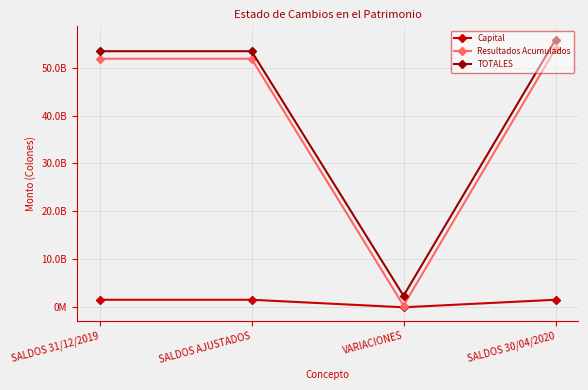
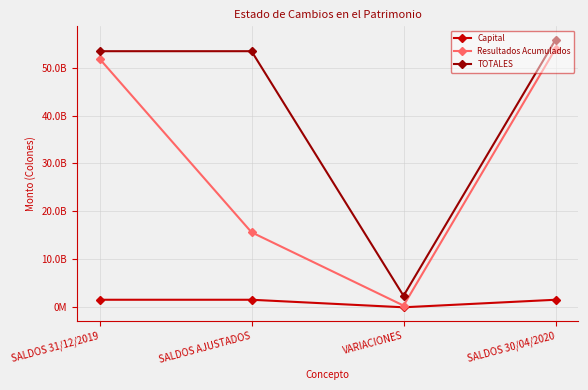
Resultados Acumulados, SALDOS AJUSTADOS: 52000000000 -> 16000000000
